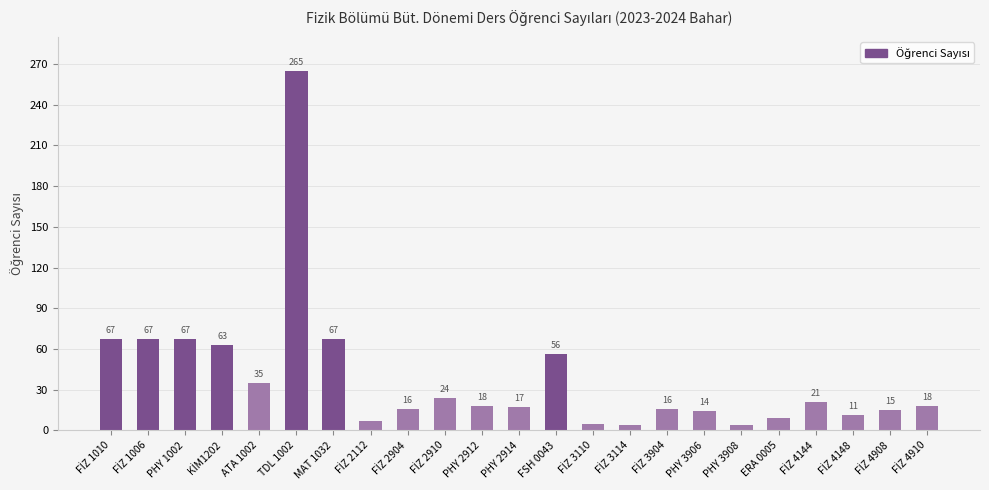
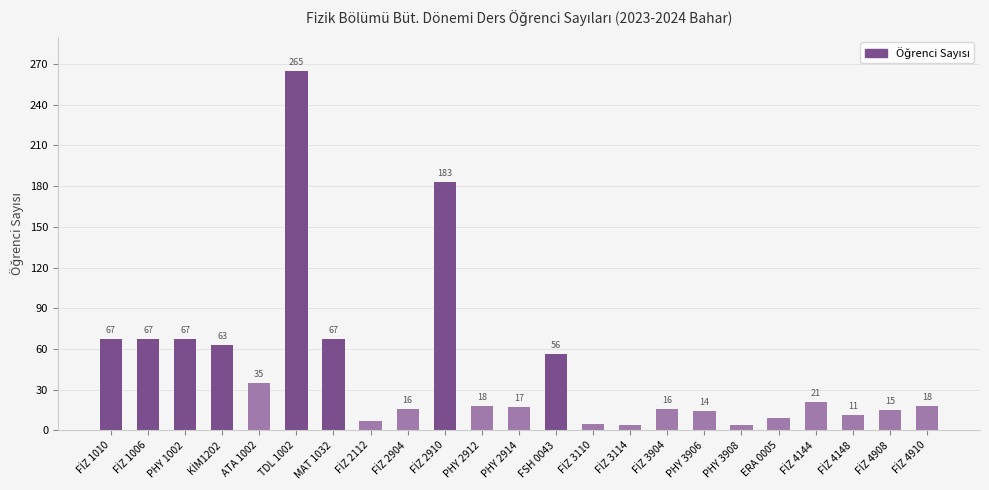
FİZ 2910: 24 -> 183
